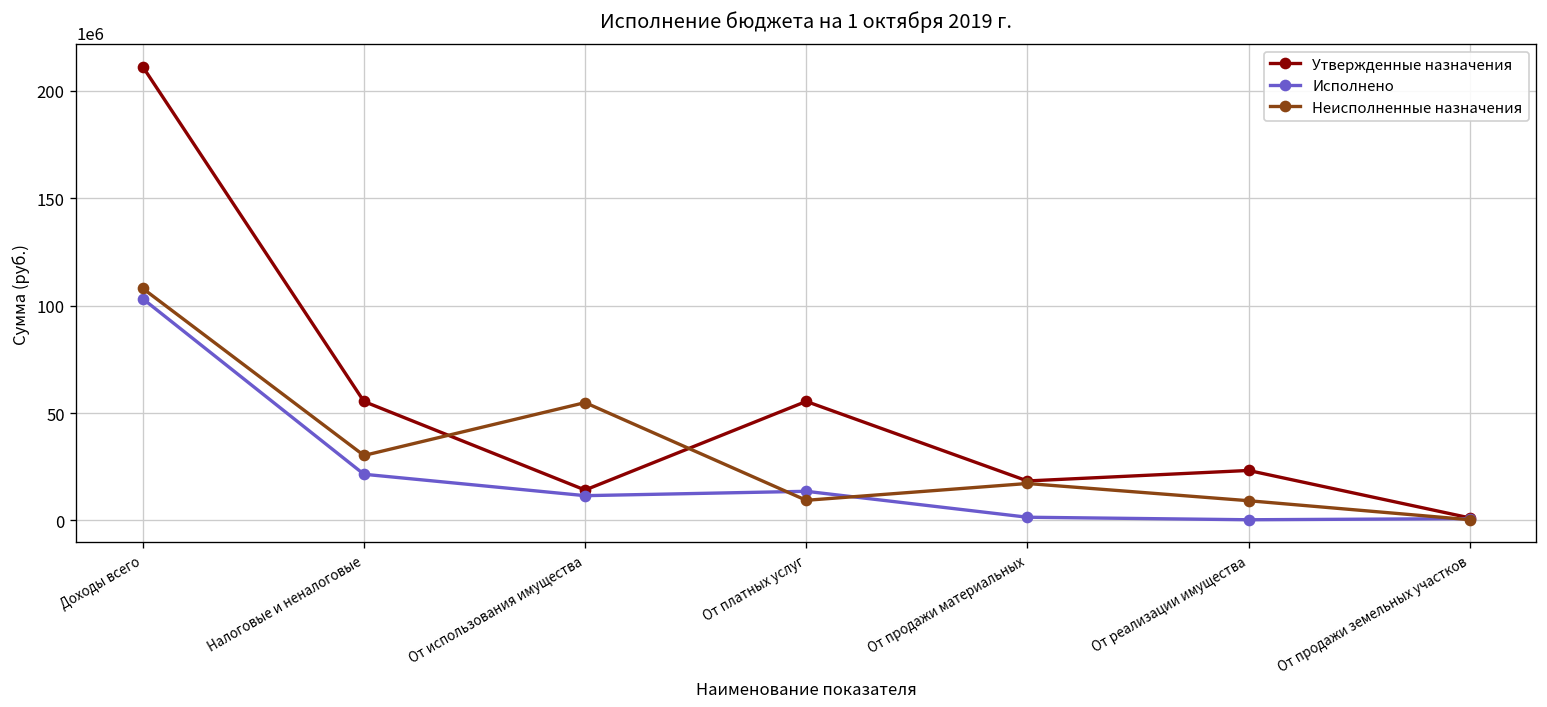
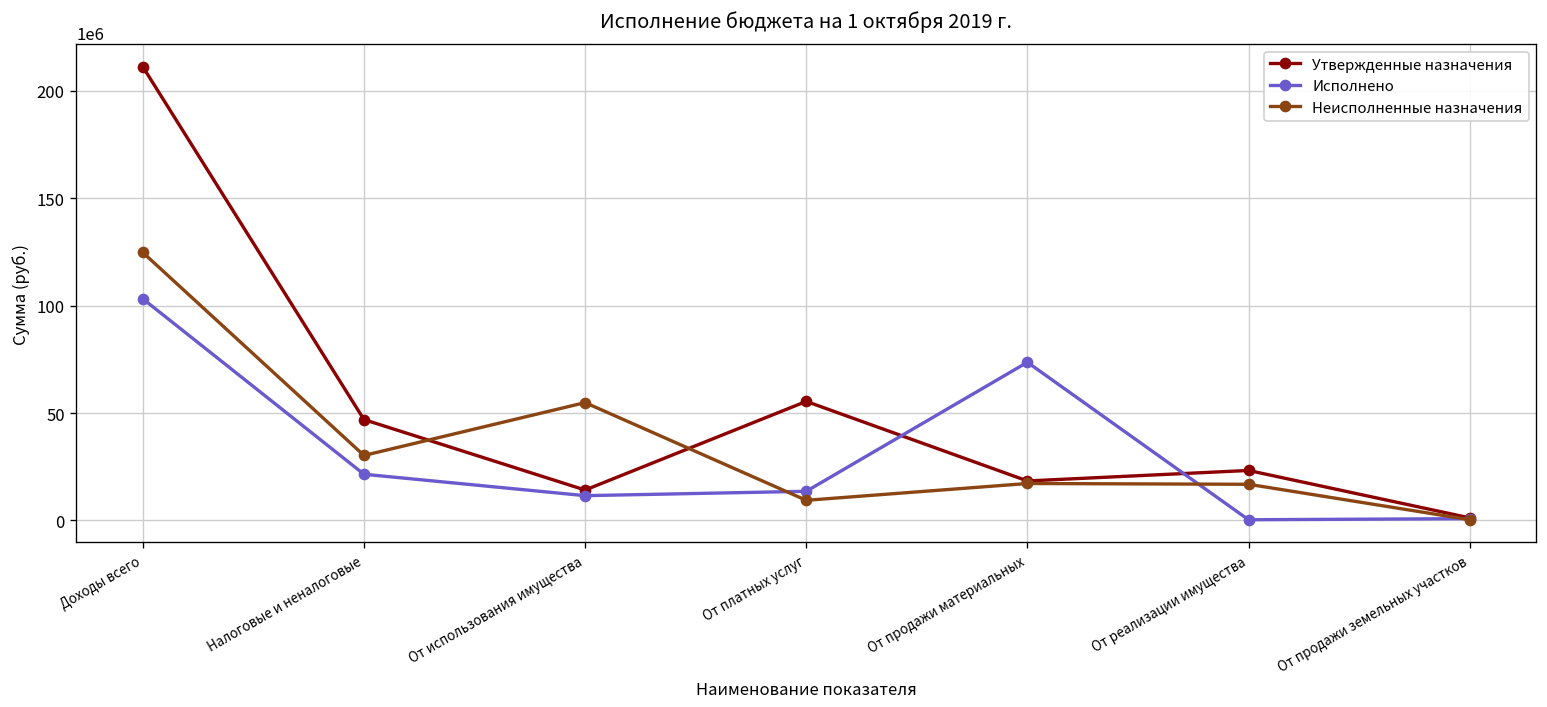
Неисполненные назначения, Доходы всего: 108000000 -> 125000000
Утвержденные назначения, Налоговые и неналоговые: 55000000 -> 47000000
Исполнено, От продажи материальных: 2000000 -> 74000000
Неисполненные назначения, От реализации имущества: 9000000 -> 17000000
